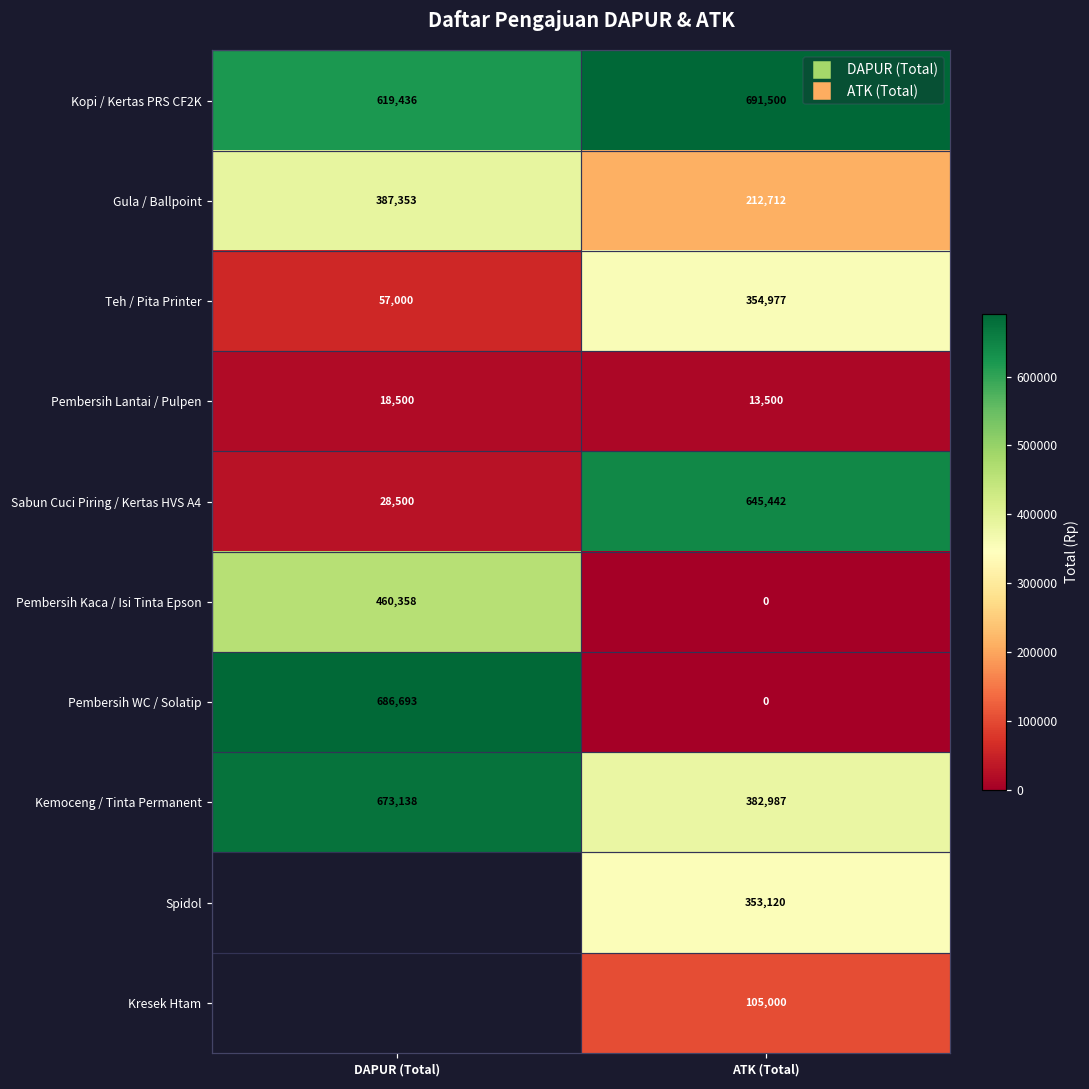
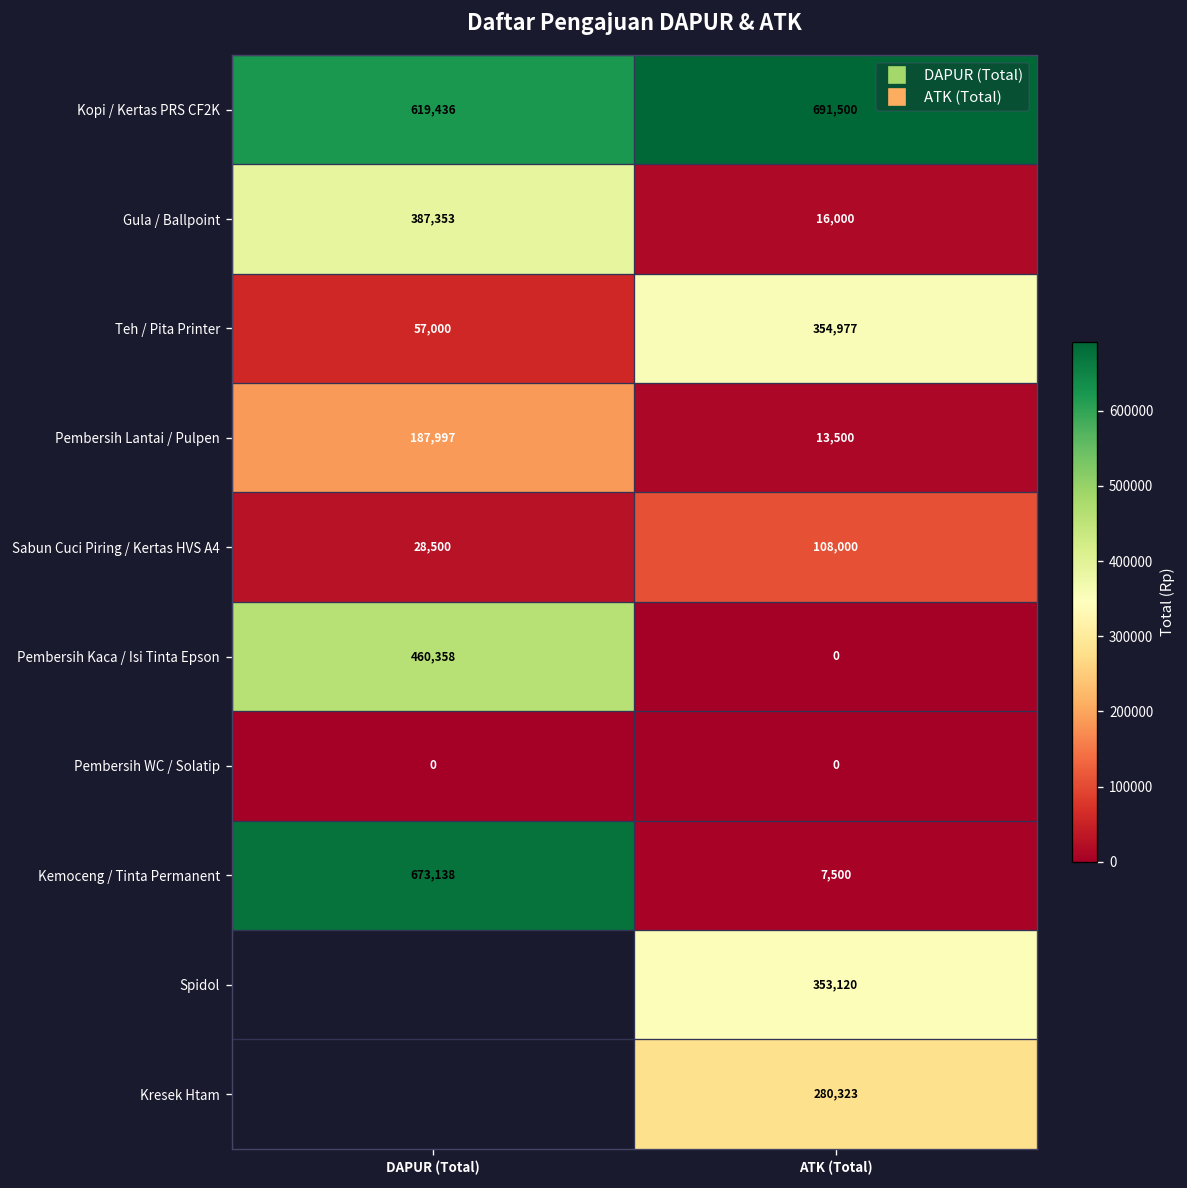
Gula / Ballpoint, ATK (Total): 212,712 -> 16,000
Pembersih Lantai / Pulpen, DAPUR (Total): 18,500 -> 187,997
Sabun Cuci Piring / Kertas HVS A4, ATK (Total): 645,442 -> 108,000
Pembersih WC / Solatip, DAPUR (Total): 686,693 -> 0
Kemoceng / Tinta Permanent, ATK (Total): 382,987 -> 7,500
Kresek Htam, ATK (Total): 105,000 -> 280,323
